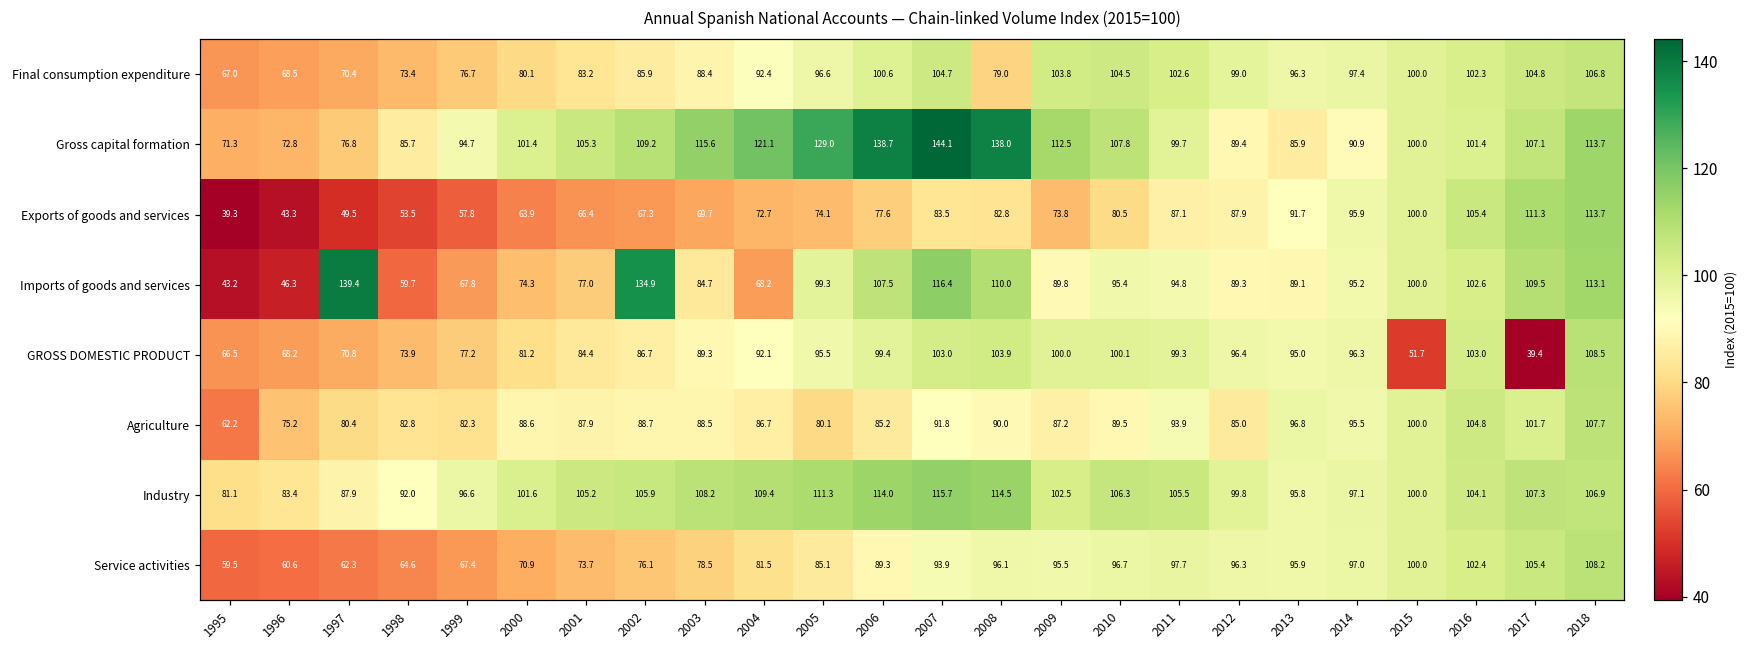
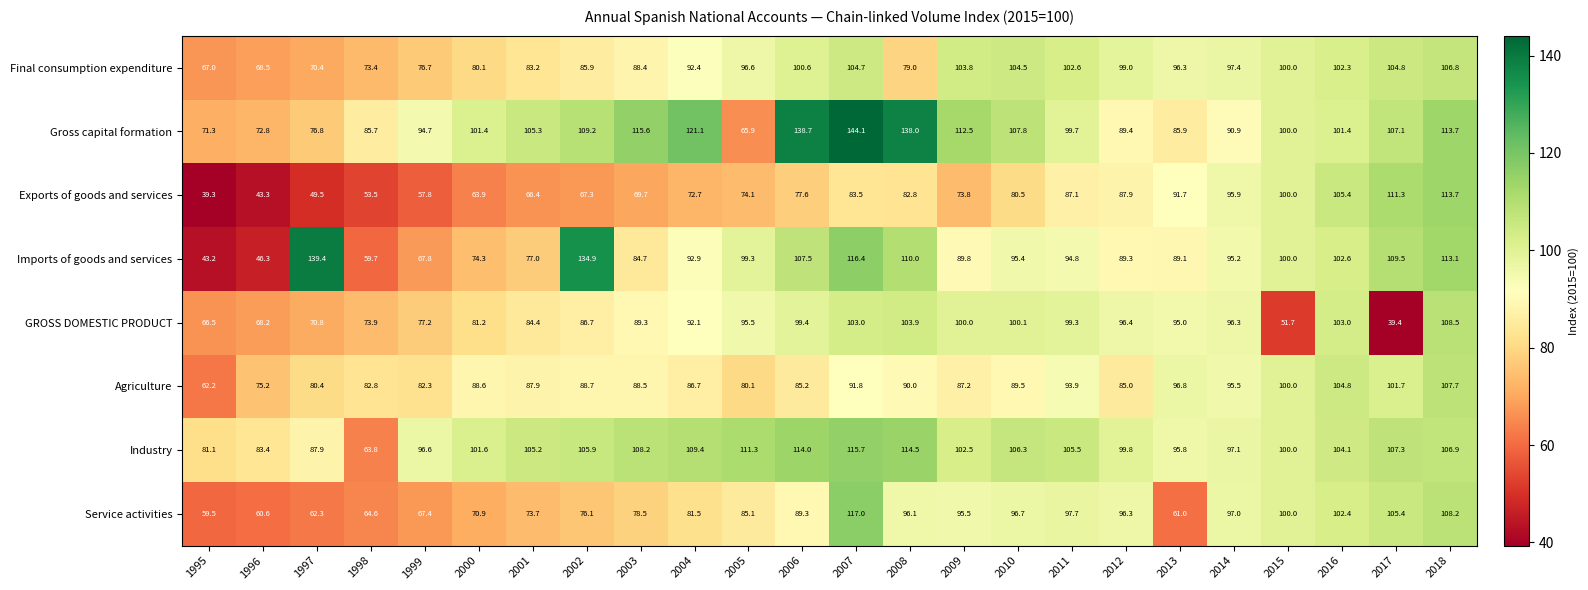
Gross capital formation, 2005: 129.0 -> 65.9
Imports of goods and services, 2004: 68.2 -> 92.9
Industry, 1998: 92.0 -> 63.8
Service activities, 2007: 93.9 -> 117.0
Service activities, 2013: 95.9 -> 61.0
